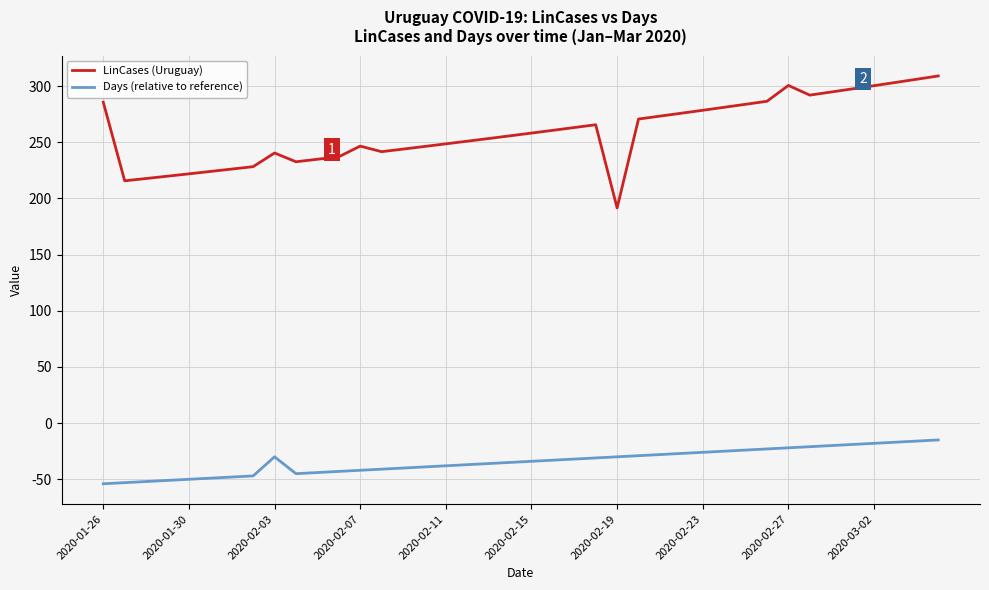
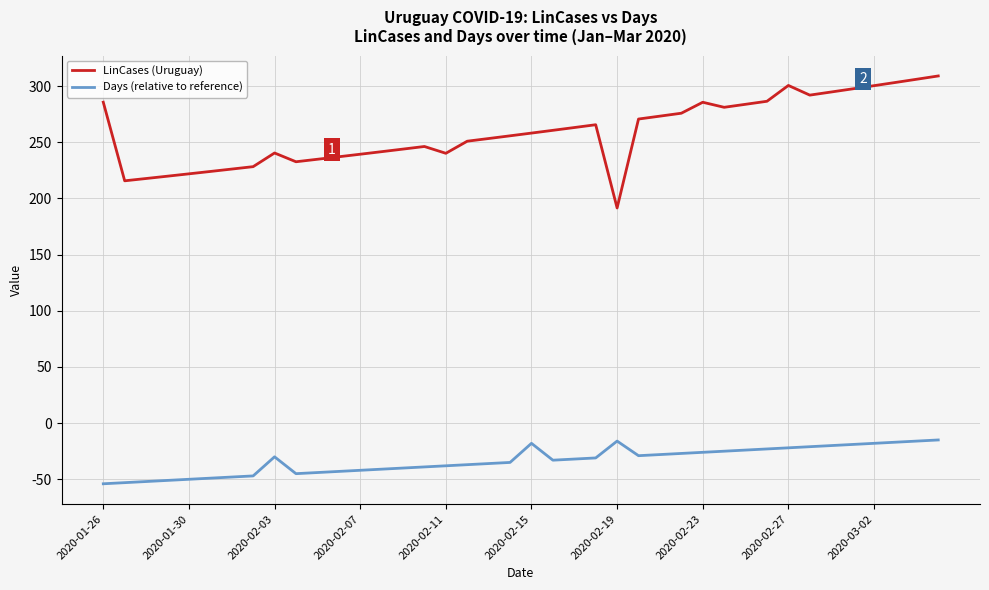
LinCases (Uruguay), 2020-02-07: 247 -> 239
LinCases (Uruguay), 2020-02-11: 249 -> 240
Days (relative to reference), 2020-02-15: -34 -> -18
Days (relative to reference), 2020-02-19: -30 -> -16
LinCases (Uruguay), 2020-02-23: 278 -> 286
